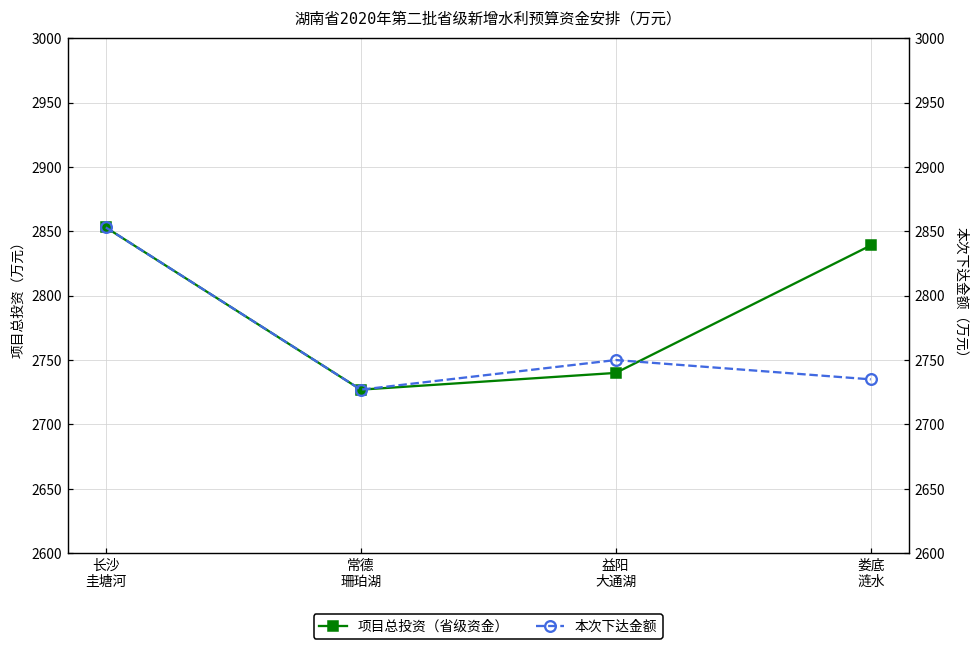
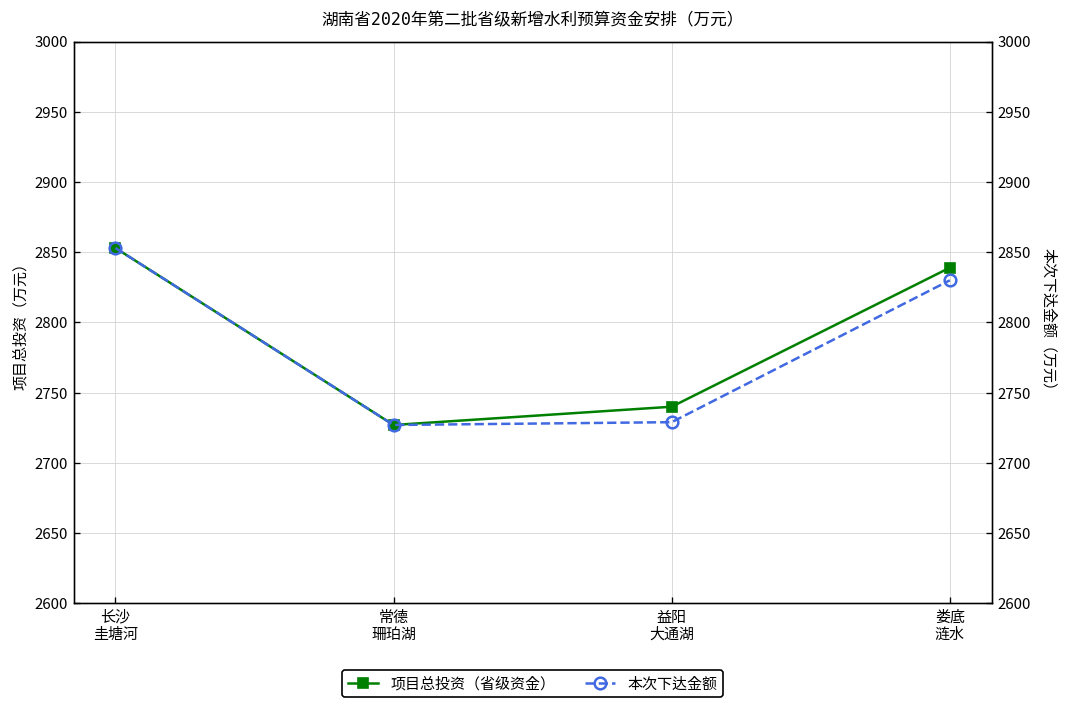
本次下达金额, 益阳 大通湖: 2750 -> 2729
本次下达金额, 娄底 涟水: 2735 -> 2830
